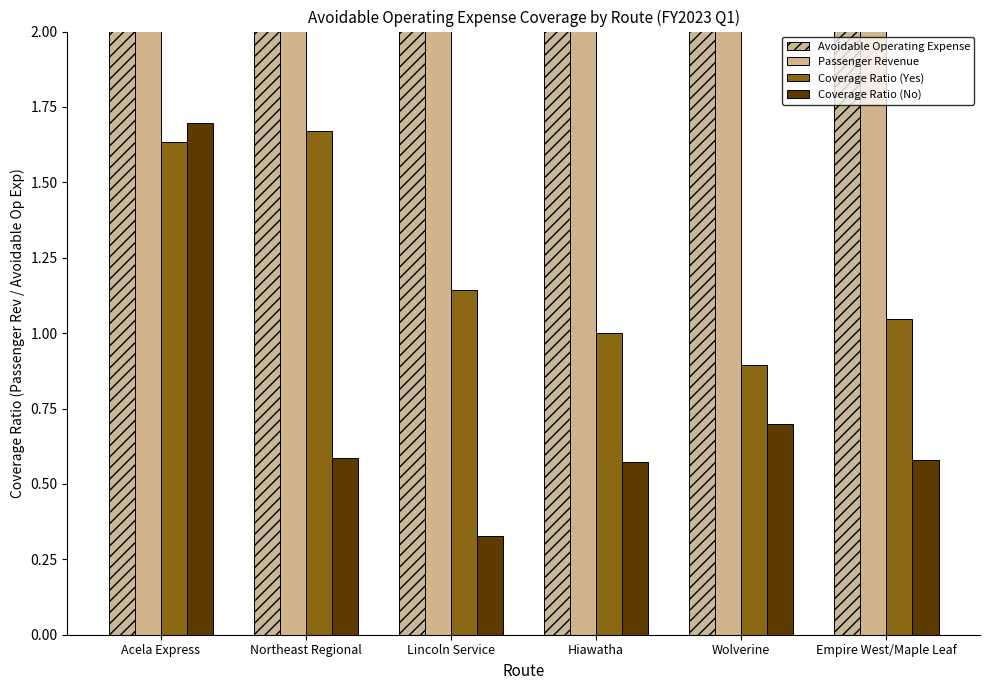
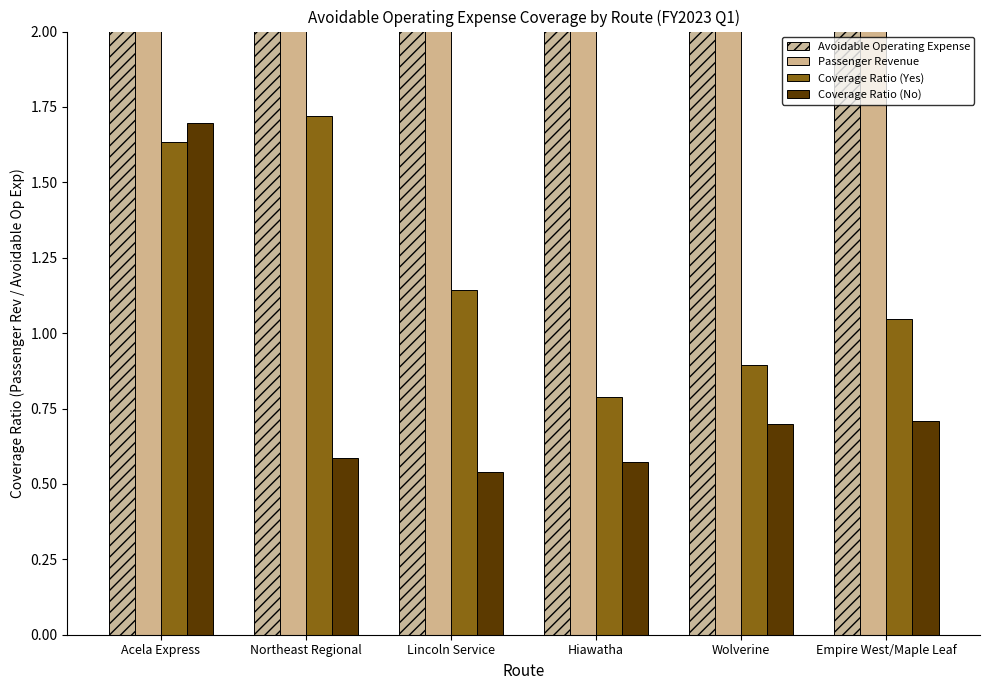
Coverage Ratio (Yes), Northeast Regional: 1.67 -> 1.72
Coverage Ratio (No), Lincoln Service: 0.33 -> 0.54
Coverage Ratio (Yes), Hiawatha: 1.00 -> 0.79
Coverage Ratio (No), Empire West/Maple Leaf: 0.58 -> 0.71
